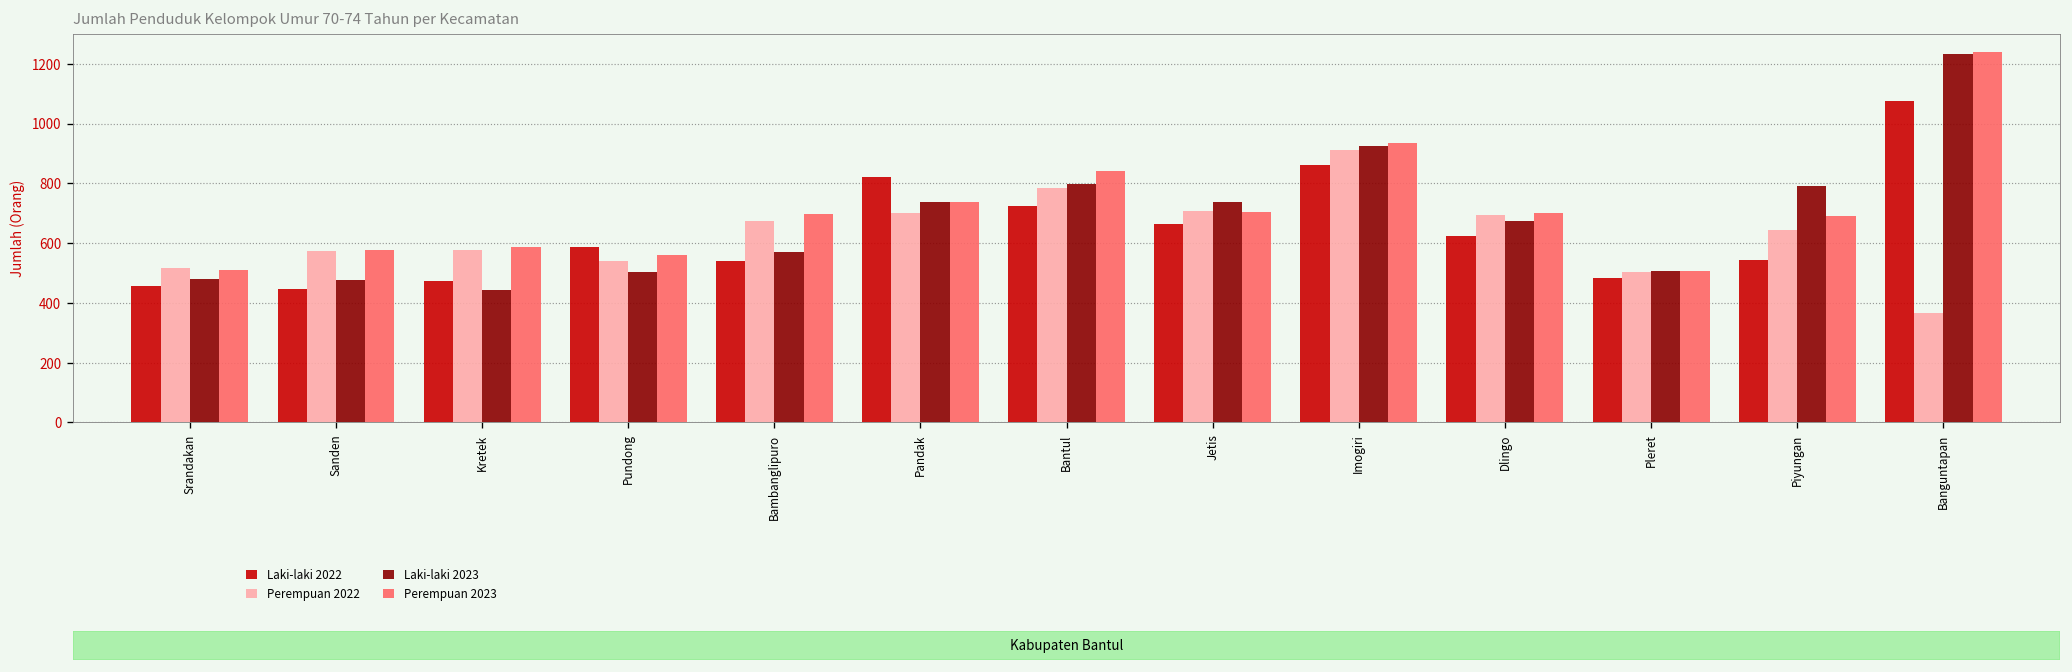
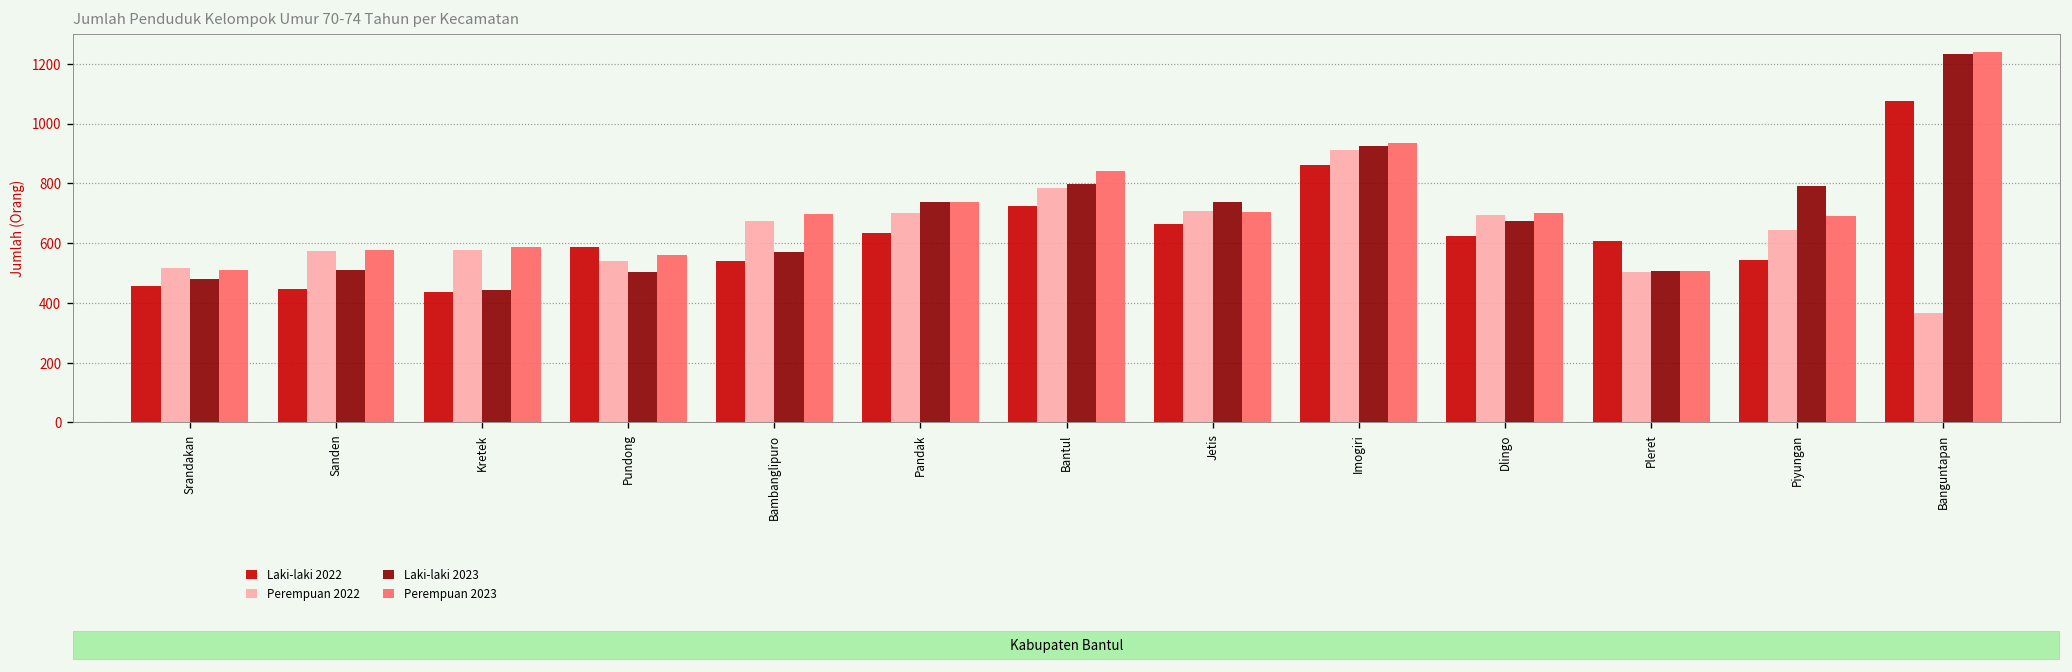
Laki-laki 2023, Sanden: 480 -> 510
Laki-laki 2022, Kretek: 470 -> 440
Laki-laki 2022, Pandak: 820 -> 630
Laki-laki 2022, Pleret: 480 -> 610
